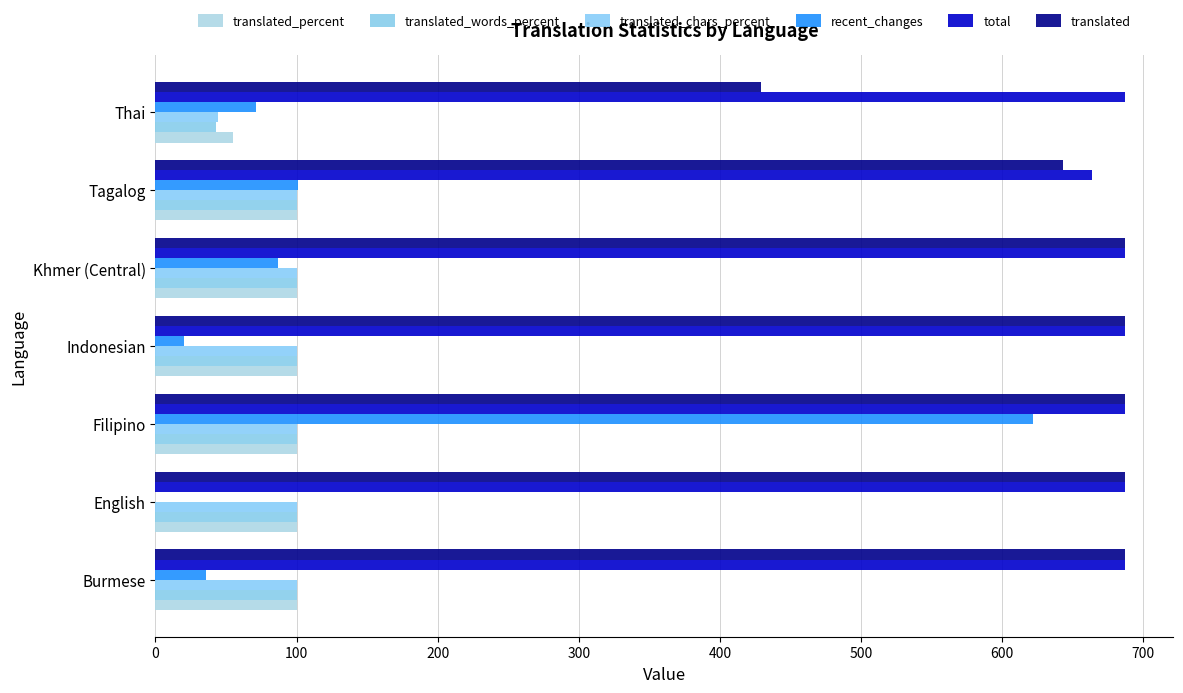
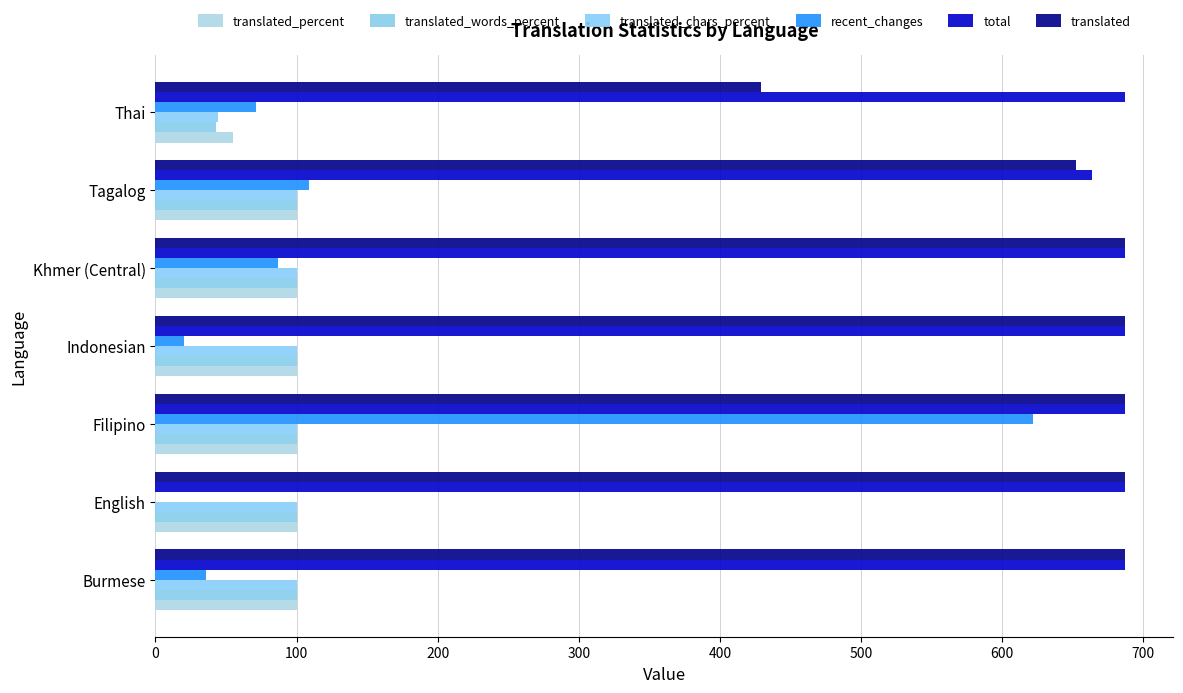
translated, Tagalog: 643 -> 652
recent_changes, Tagalog: 101 -> 109
